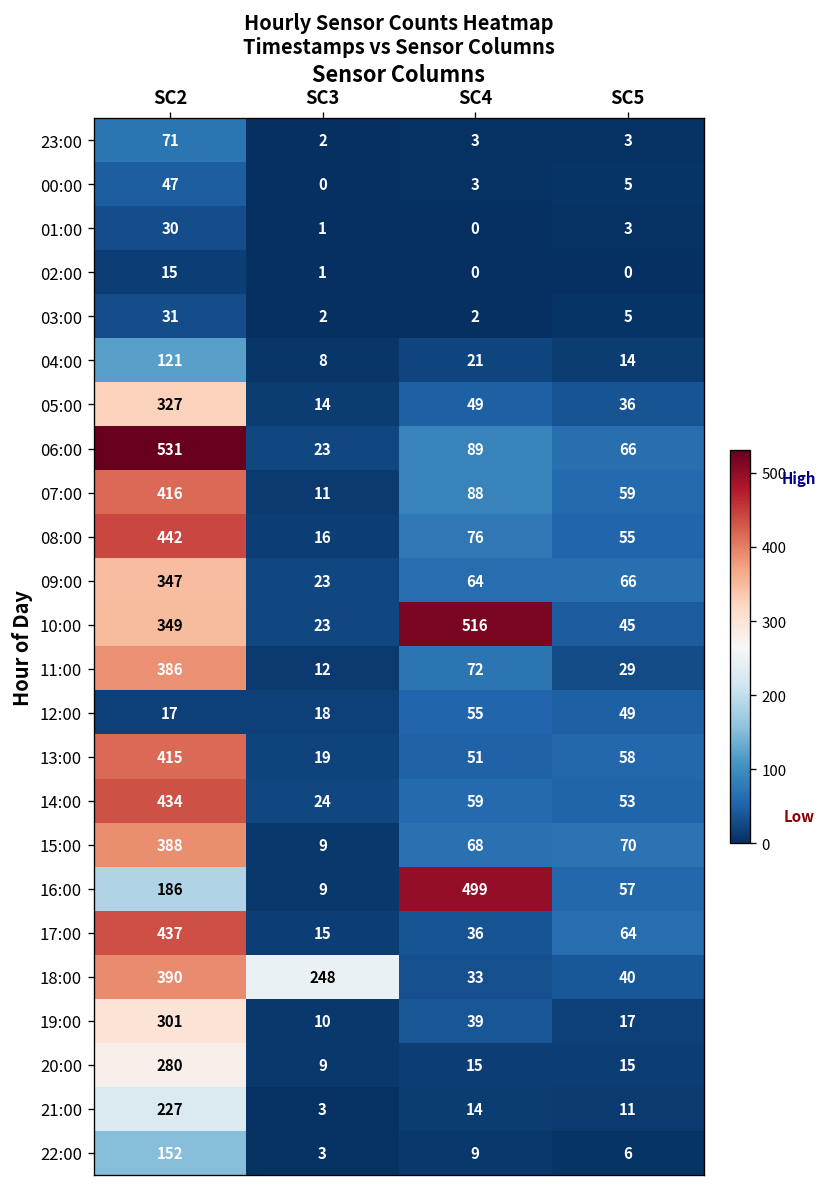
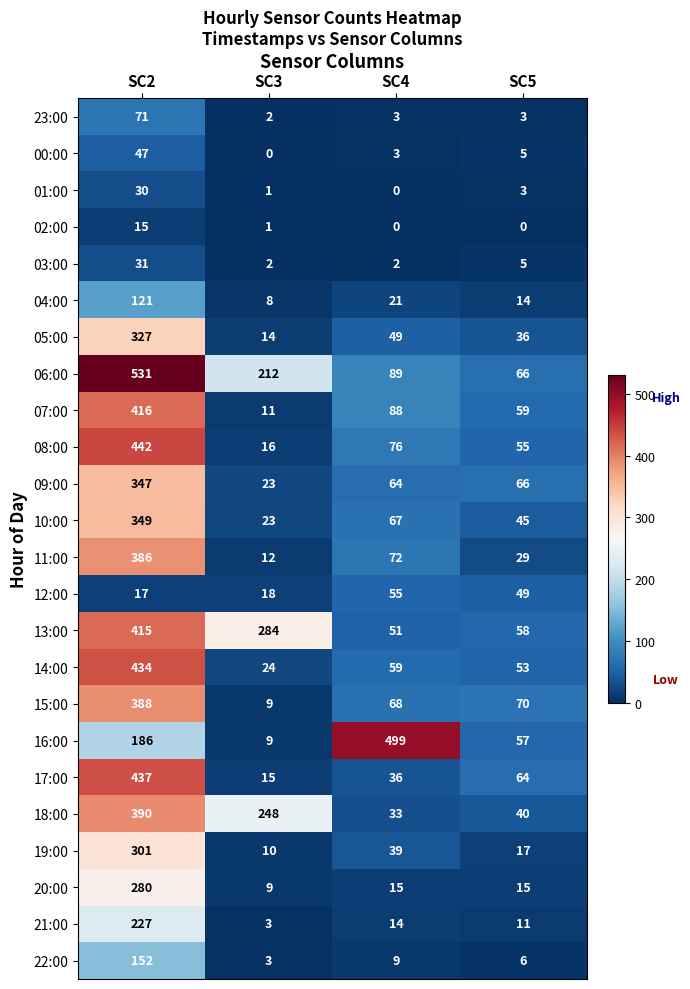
06:00, SC3: 23 -> 212
10:00, SC4: 516 -> 67
13:00, SC3: 19 -> 284
